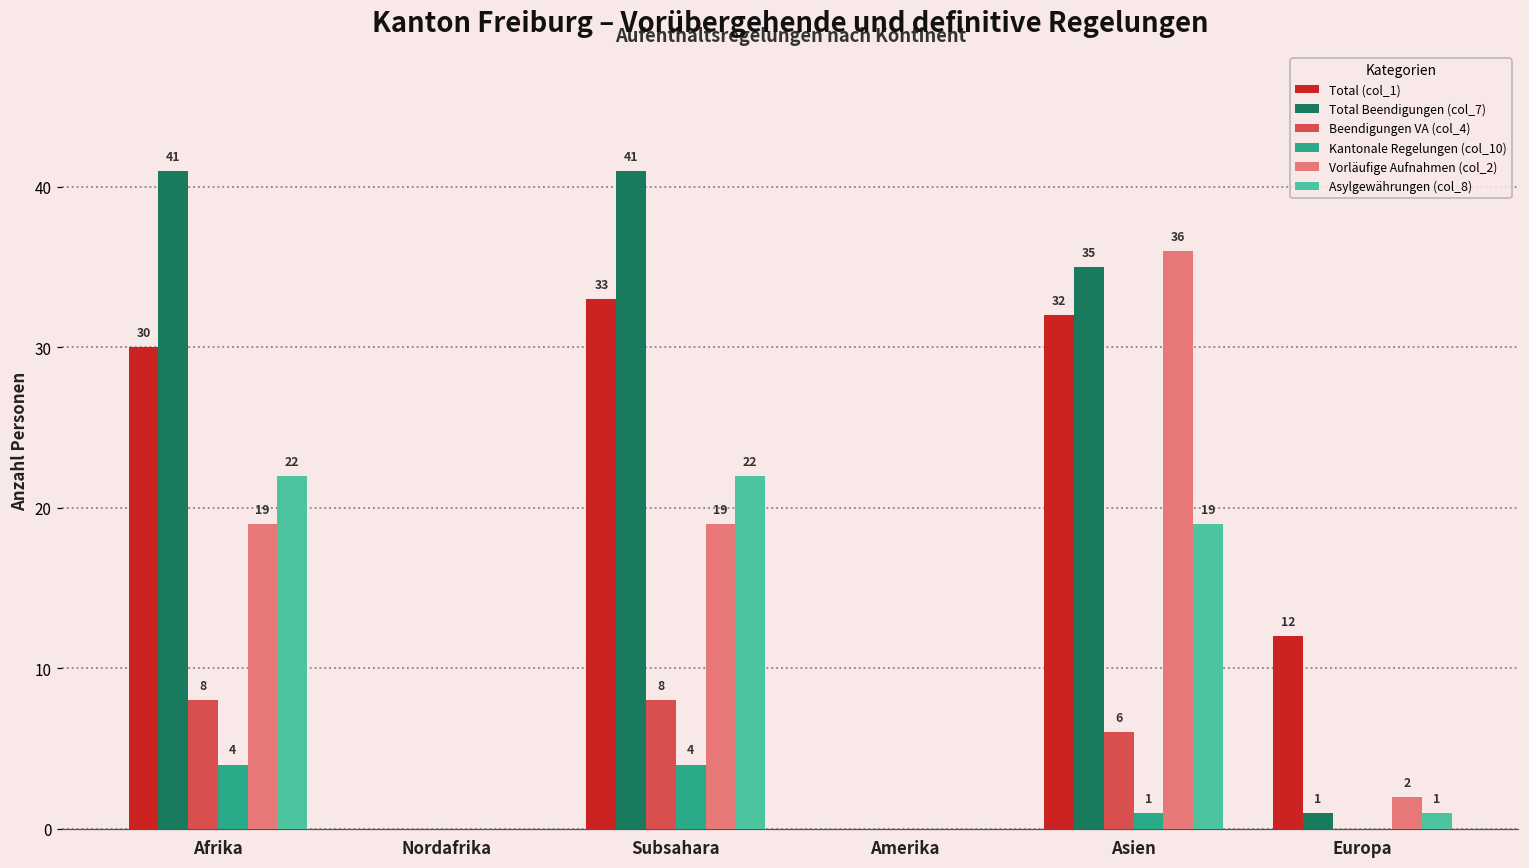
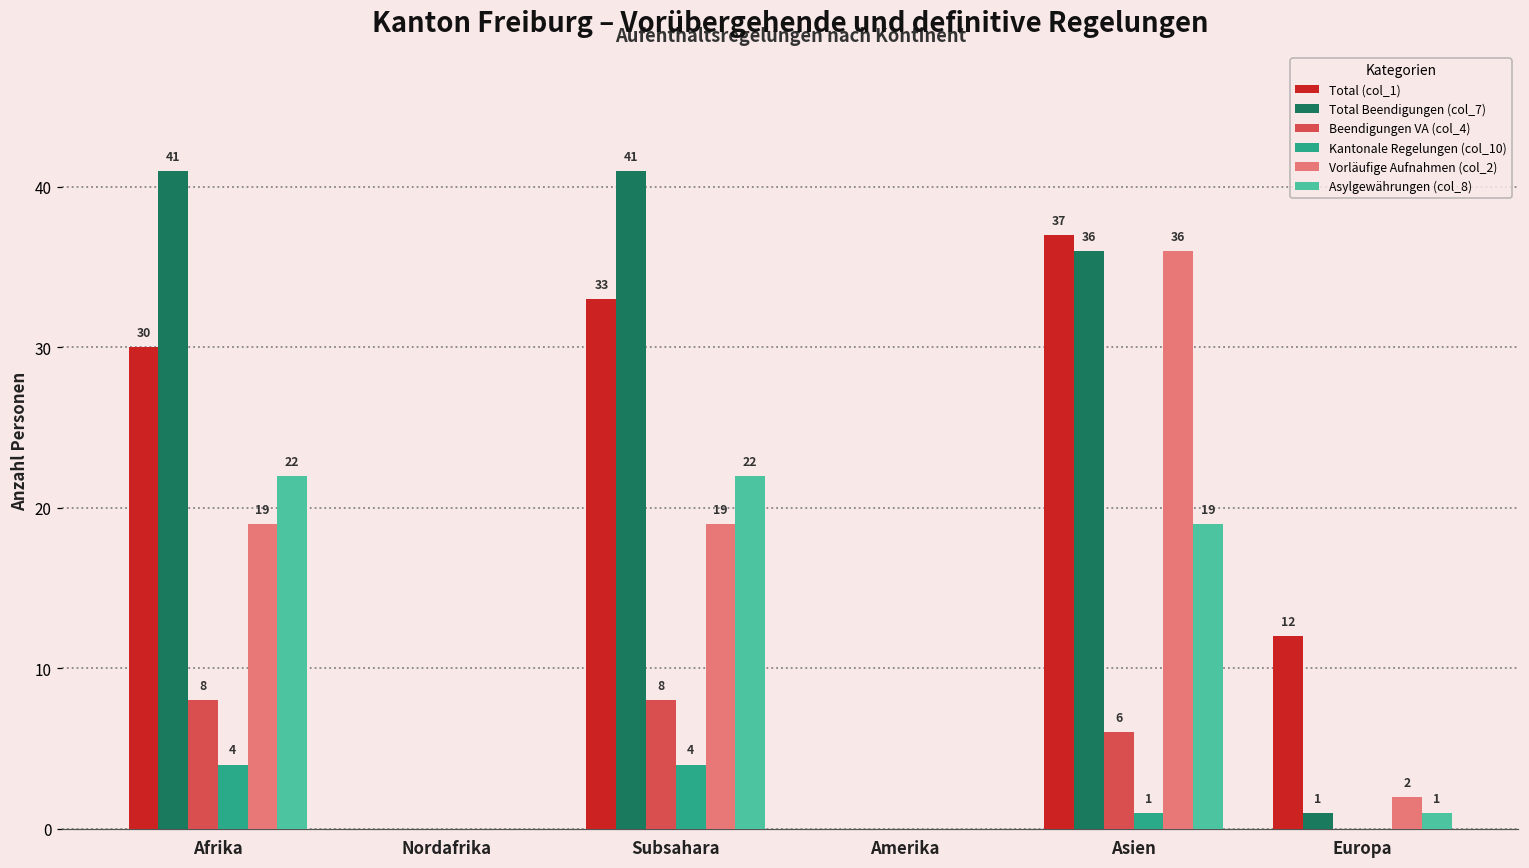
Total (col_1), Asien: 32 -> 37
Total Beendigungen (col_7), Asien: 35 -> 36
